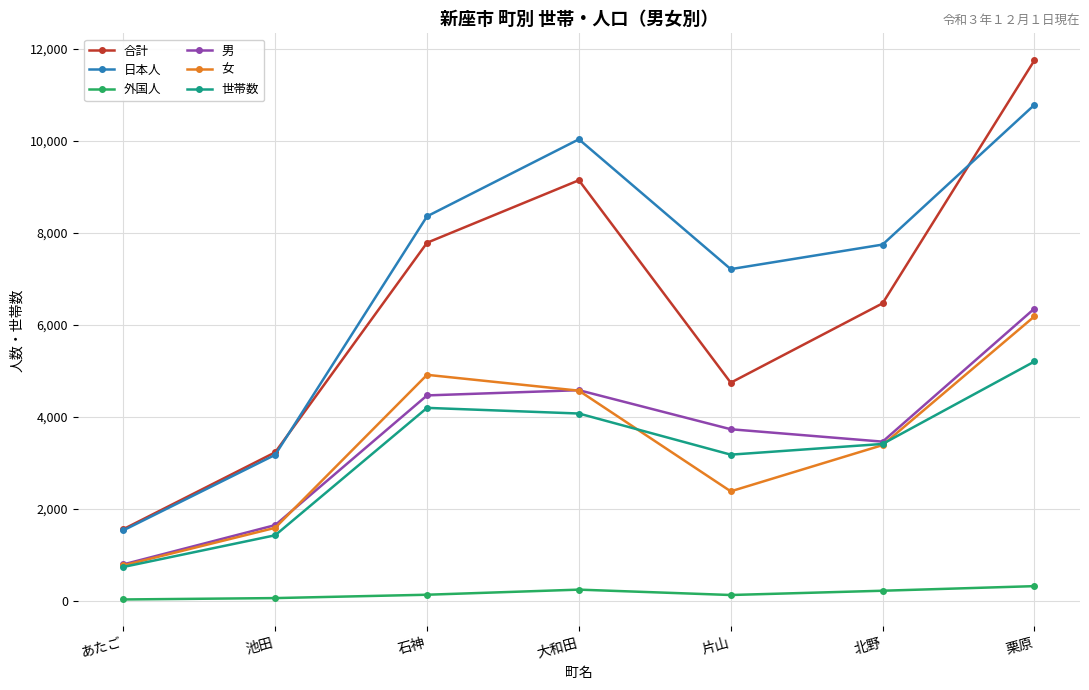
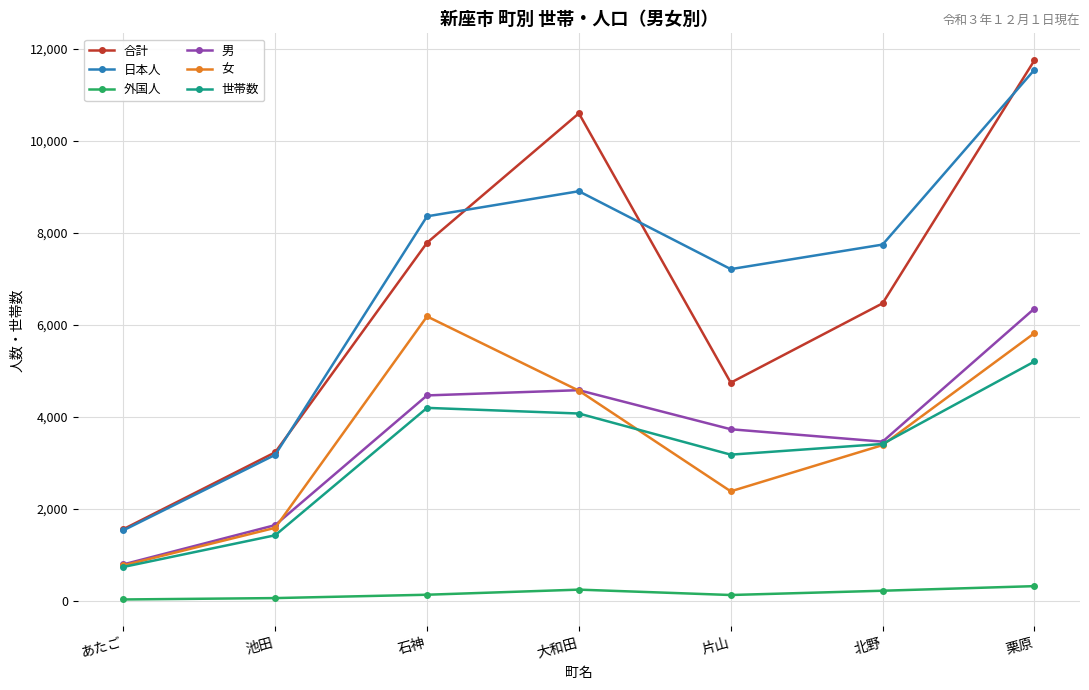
女, 石神: 4,900 -> 6,200
合計, 大和田: 9,100 -> 10,600
日本人, 大和田: 10,000 -> 8,900
日本人, 栗原: 10,800 -> 11,600
女, 栗原: 6,200 -> 5,800
